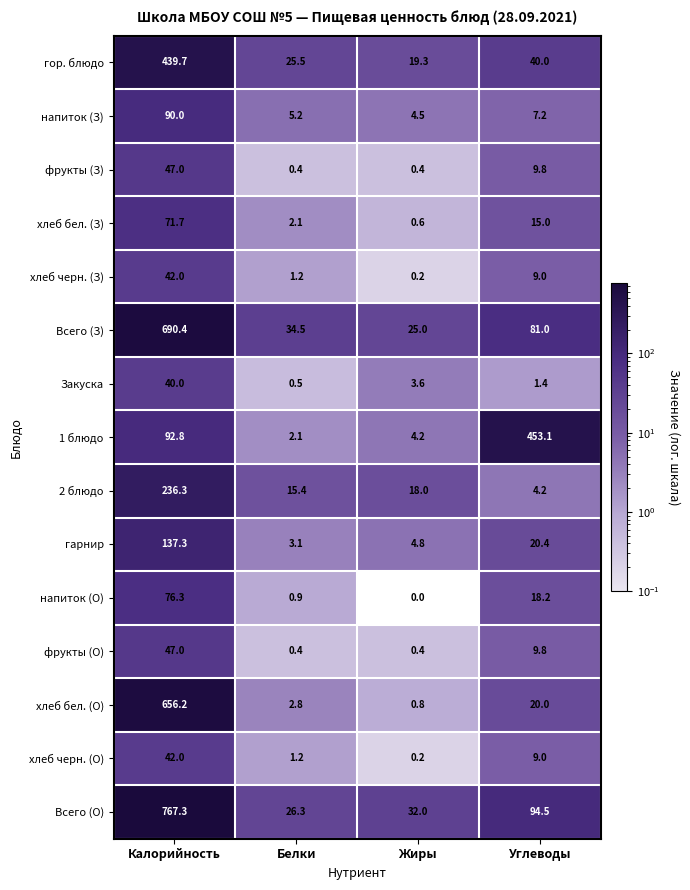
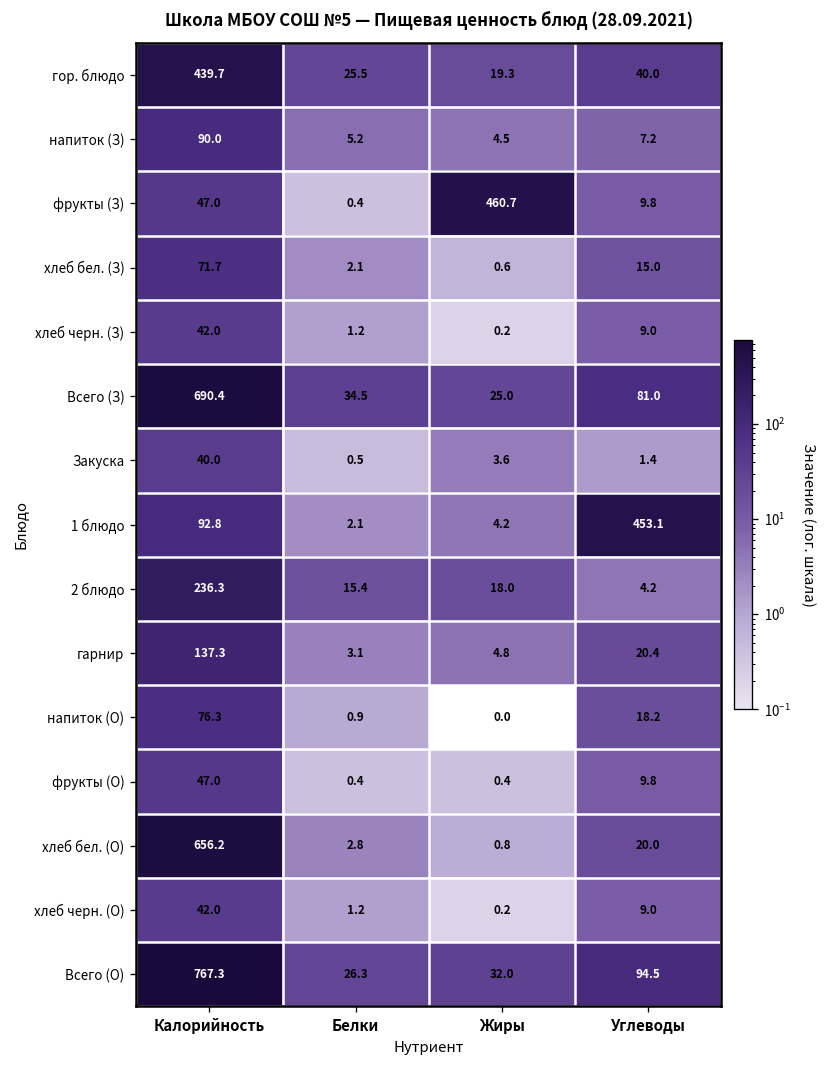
фрукты (З), Жиры: 0.4 -> 460.7
